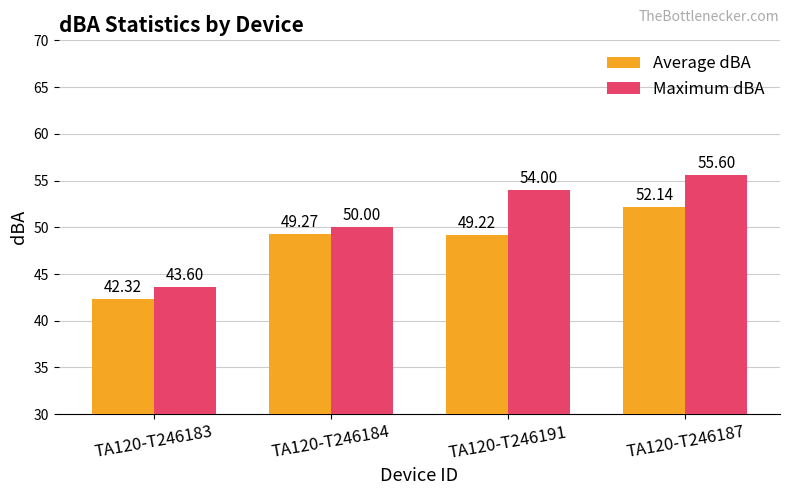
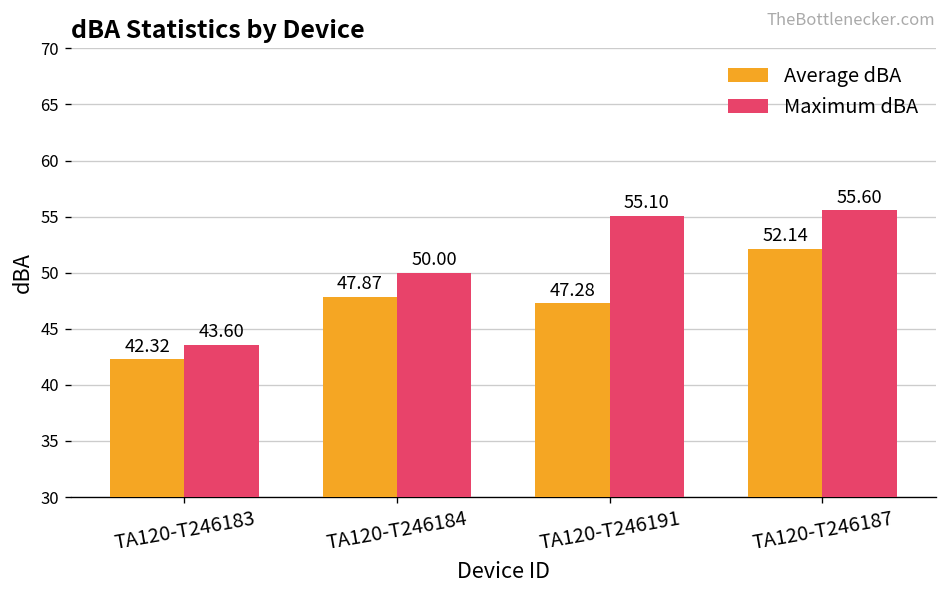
Average dBA, TA120-T246184: 49.27 -> 47.87
Average dBA, TA120-T246191: 49.22 -> 47.28
Maximum dBA, TA120-T246191: 54.00 -> 55.10
